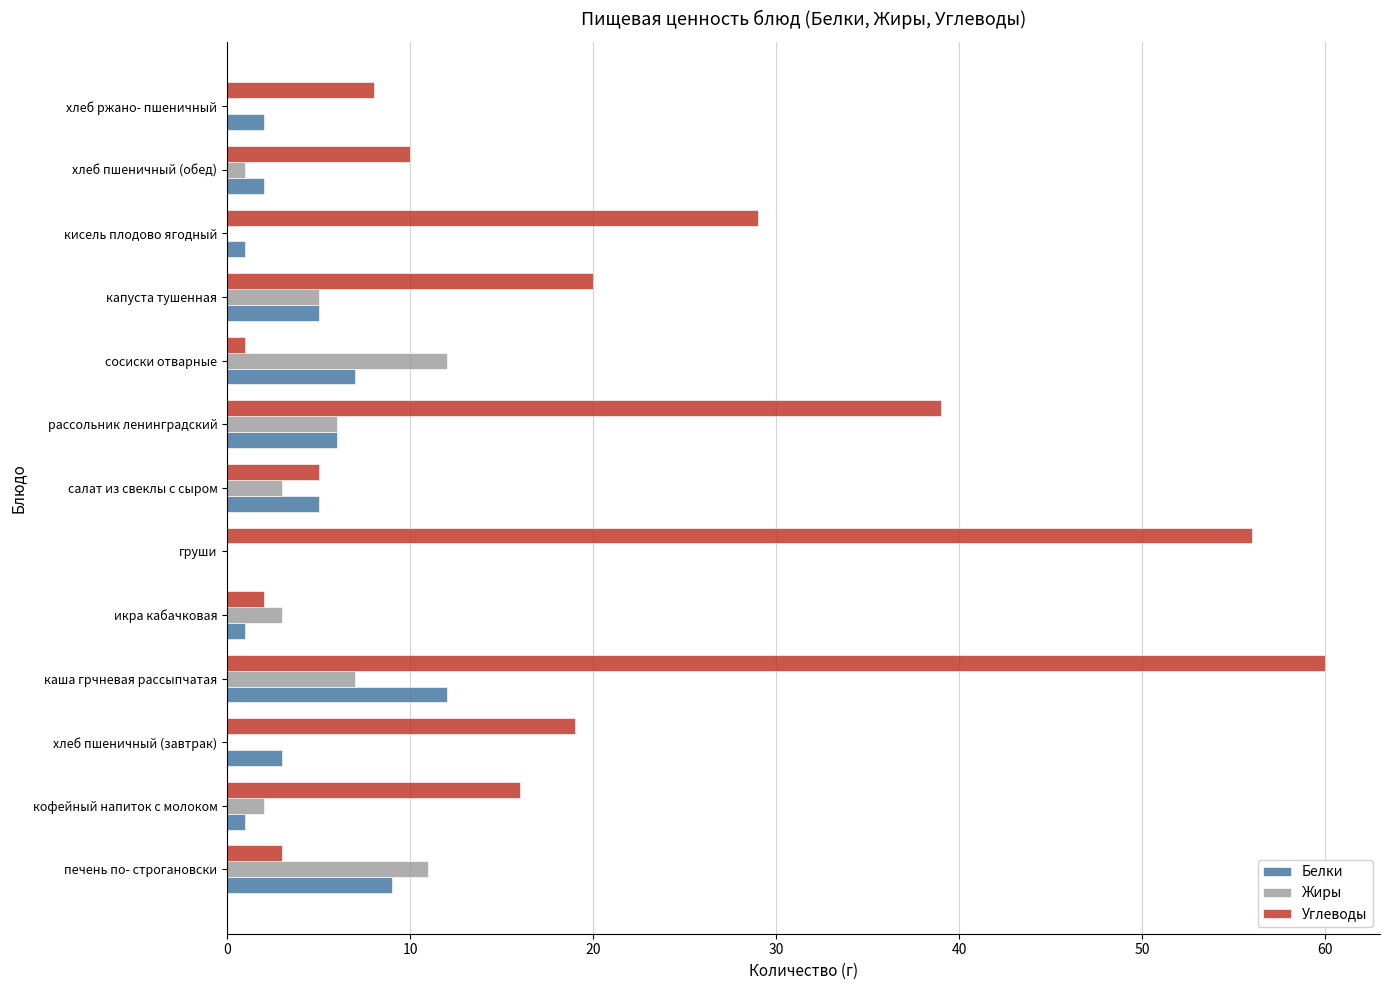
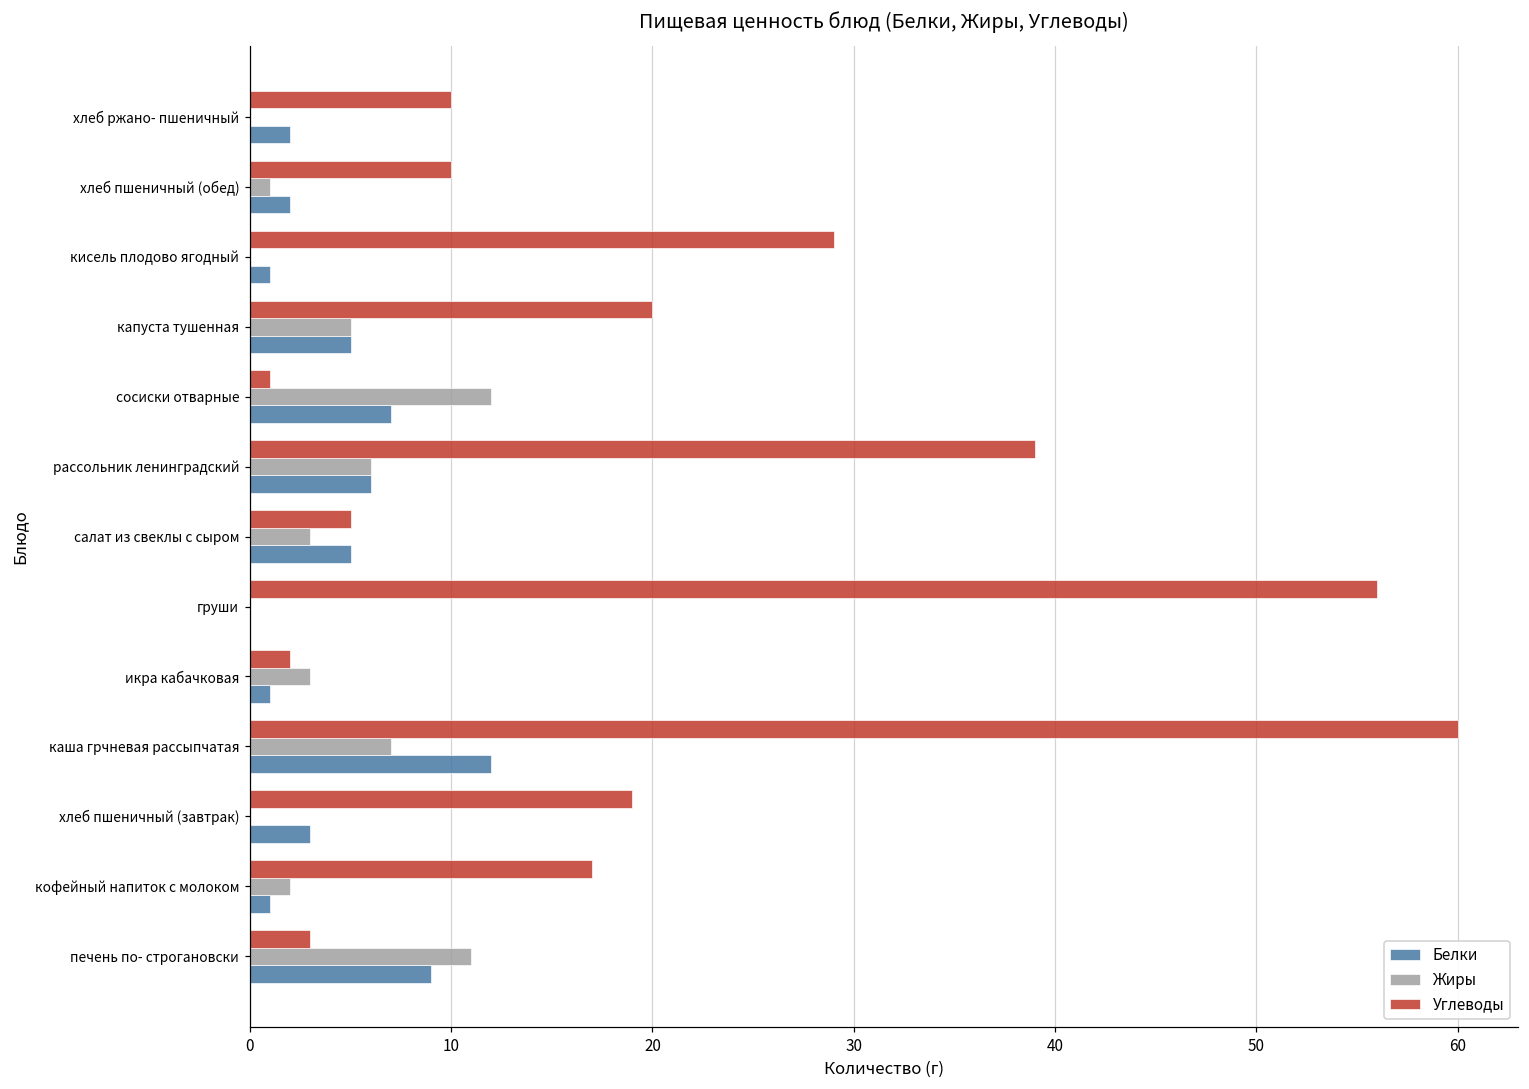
Углеводы, хлеб ржано- пшеничный: 8 -> 10
Углеводы, кофейный напиток с молоком: 16 -> 17
